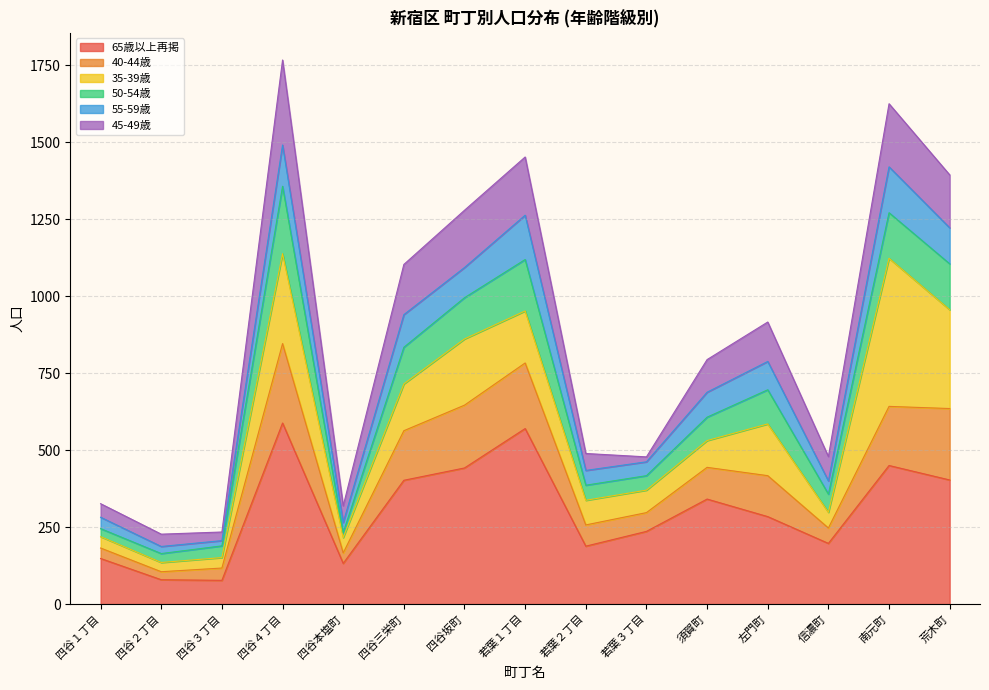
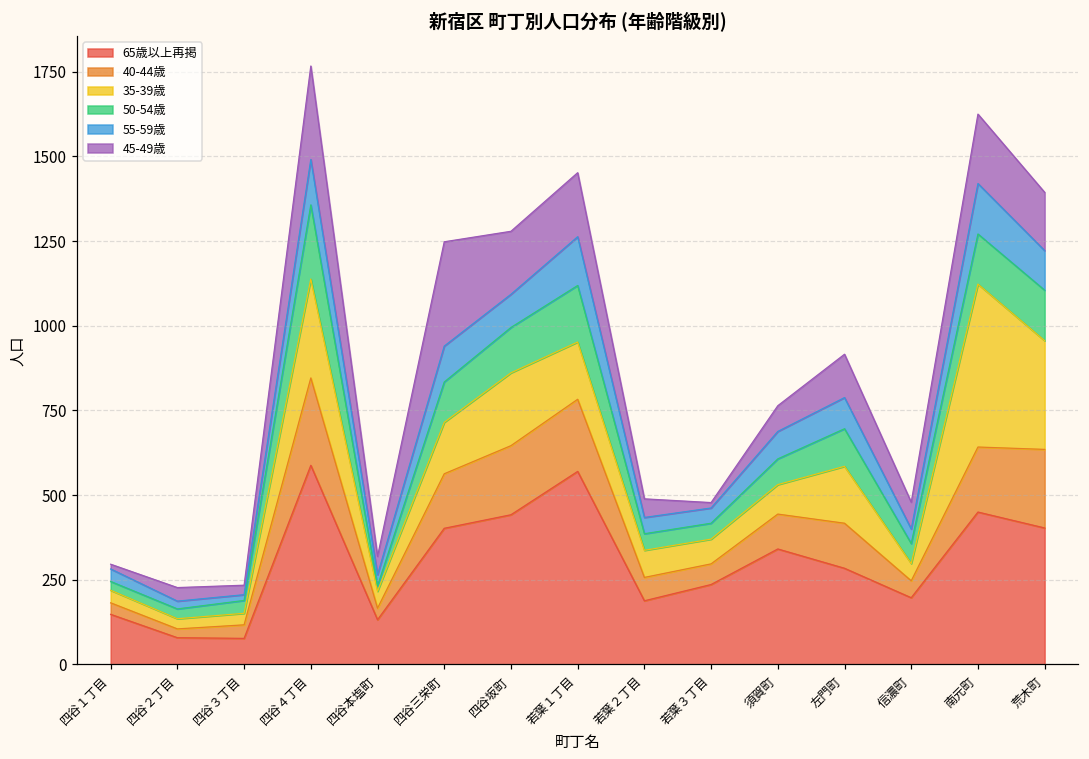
45-49歳, 四谷１丁目: 40 -> 10
45-49歳, 四谷三栄町: 160 -> 310
45-49歳, 須賀町: 110 -> 80
